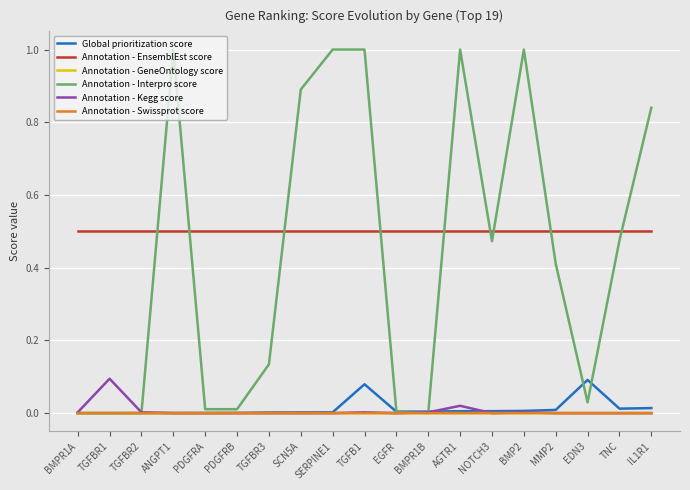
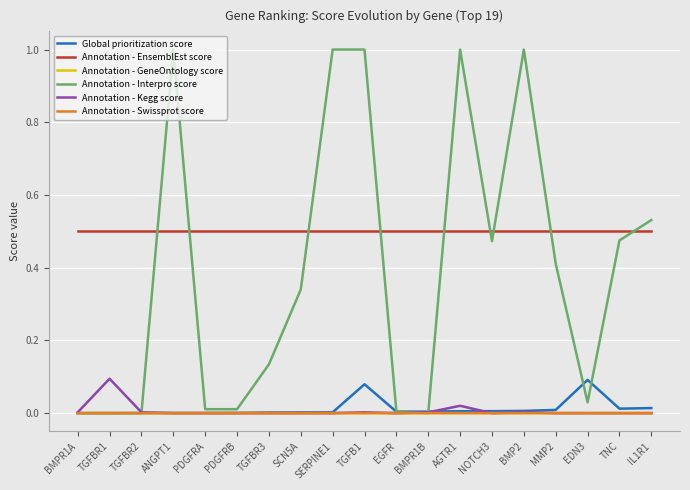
Annotation - Interpro score, SCN5A: 0.89 -> 0.34
Annotation - Interpro score, IL1R1: 0.84 -> 0.53
